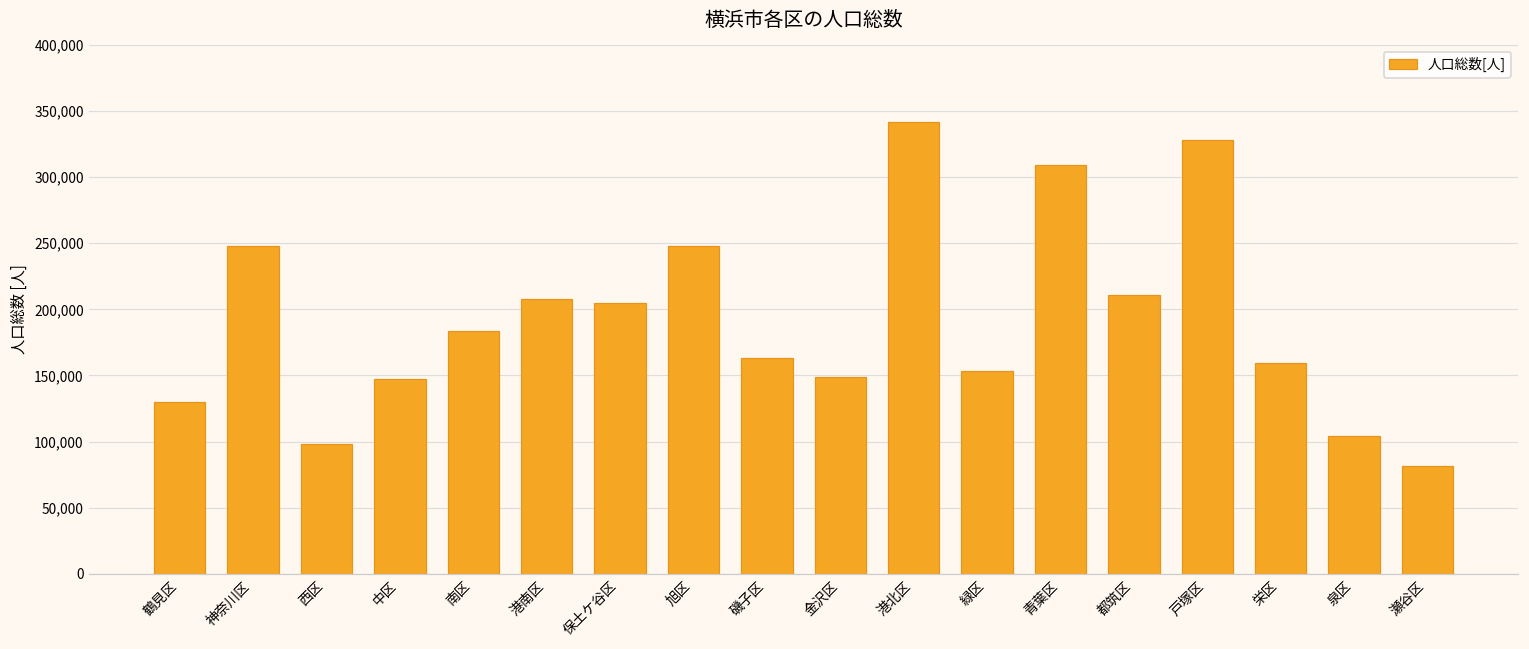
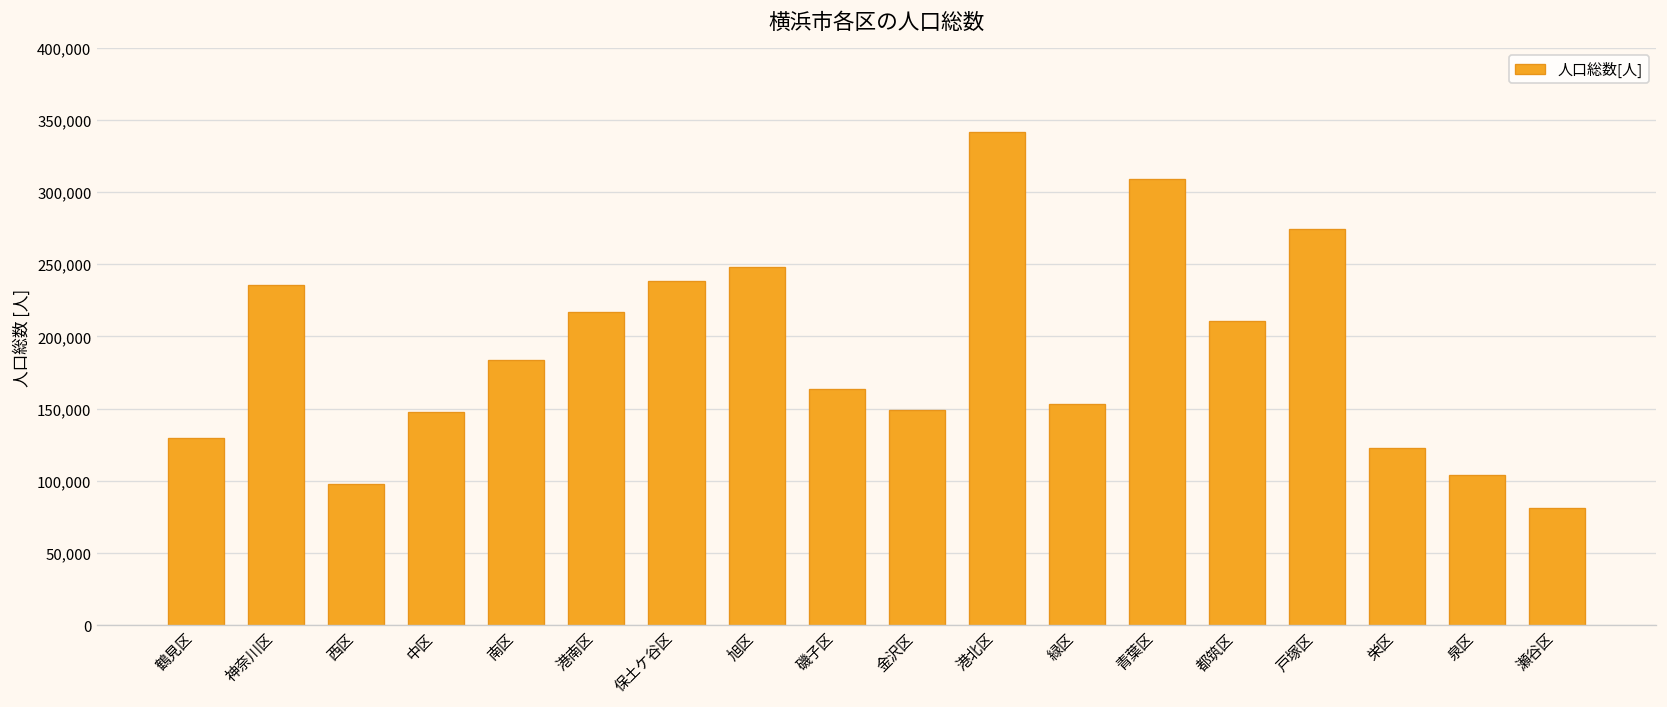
神奈川区: 248,000 -> 236,000
港南区: 208,000 -> 217,000
保土ケ谷区: 205,000 -> 239,000
戸塚区: 328,000 -> 274,000
栄区: 159,000 -> 122,000
